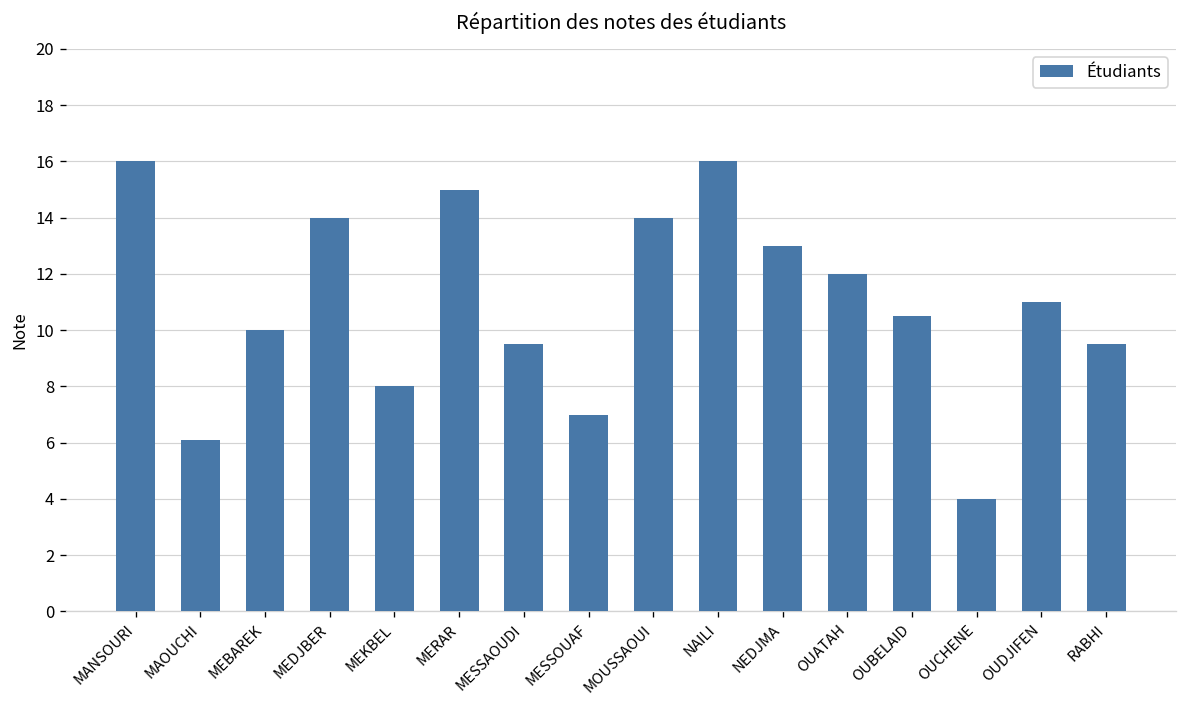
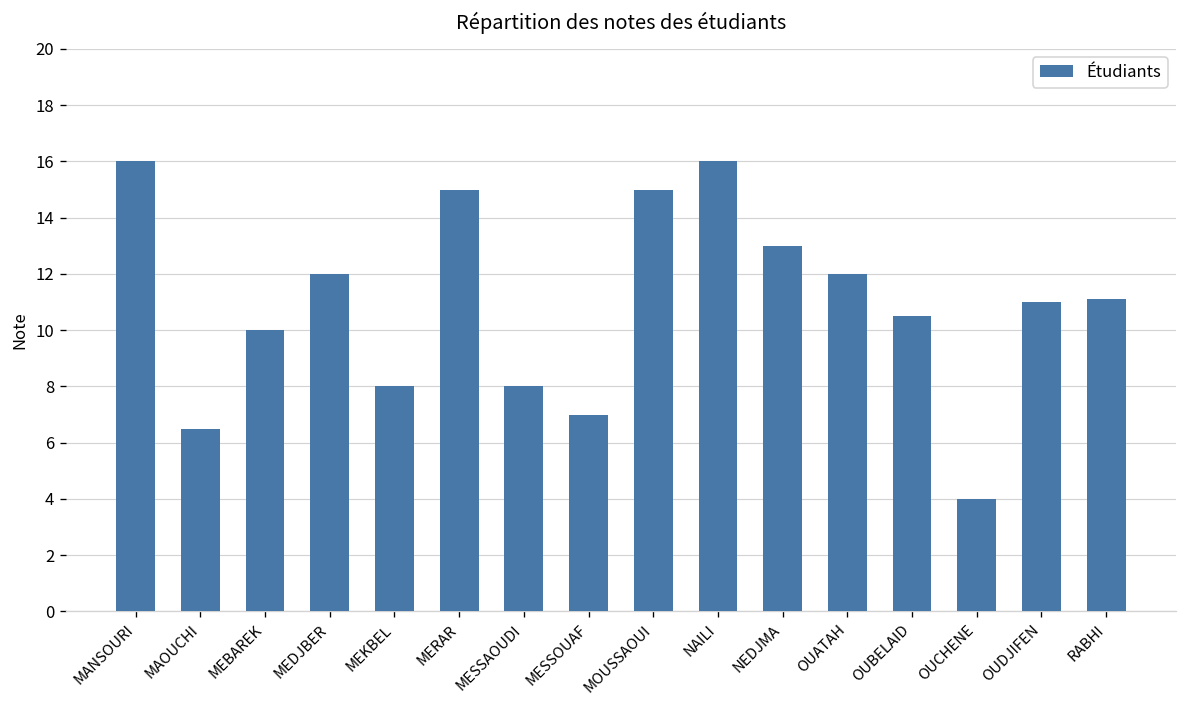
MAOUCHI: 6.1 -> 6.5
MEDJBER: 14 -> 12
MESSAOUDI: 9.5 -> 8.0
MOUSSAOUI: 14 -> 15
RABHI: 9.5 -> 11.1
